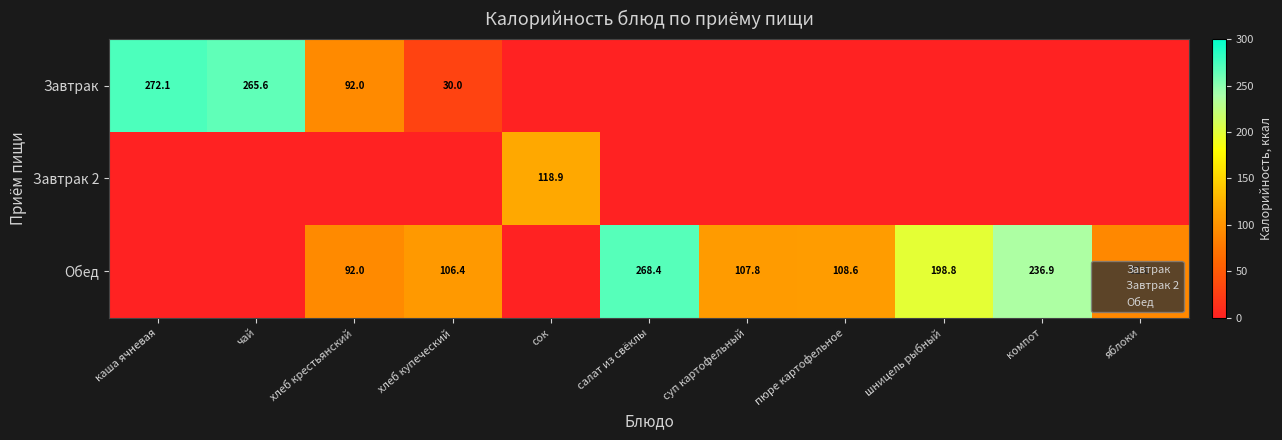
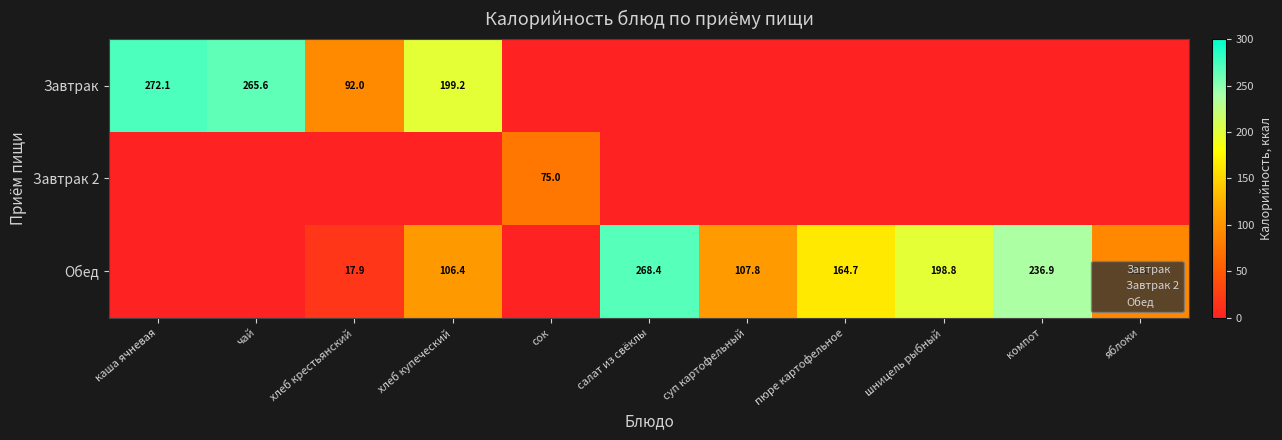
Завтрак, хлеб купеческий: 30.0 -> 199.2
Завтрак 2, сок: 118.9 -> 75.0
Обед, хлеб крестьянский: 92.0 -> 17.9
Обед, пюре картофельное: 108.6 -> 164.7
